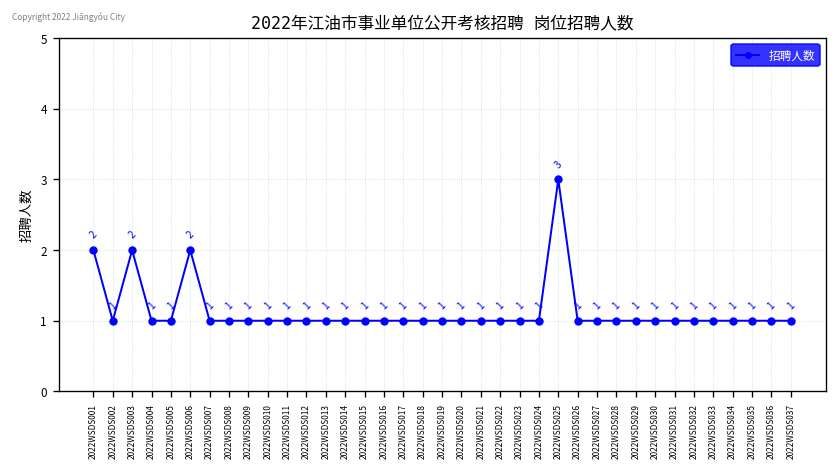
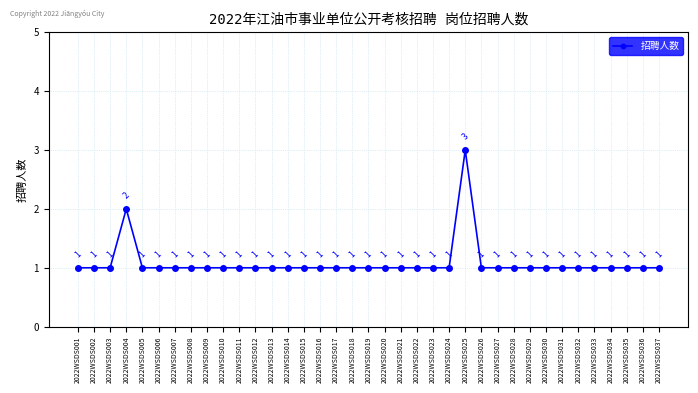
2022WSDS001: 2 -> 1
2022WSDS003: 2 -> 1
2022WSDS004: 1 -> 2
2022WSDS006: 2 -> 1
